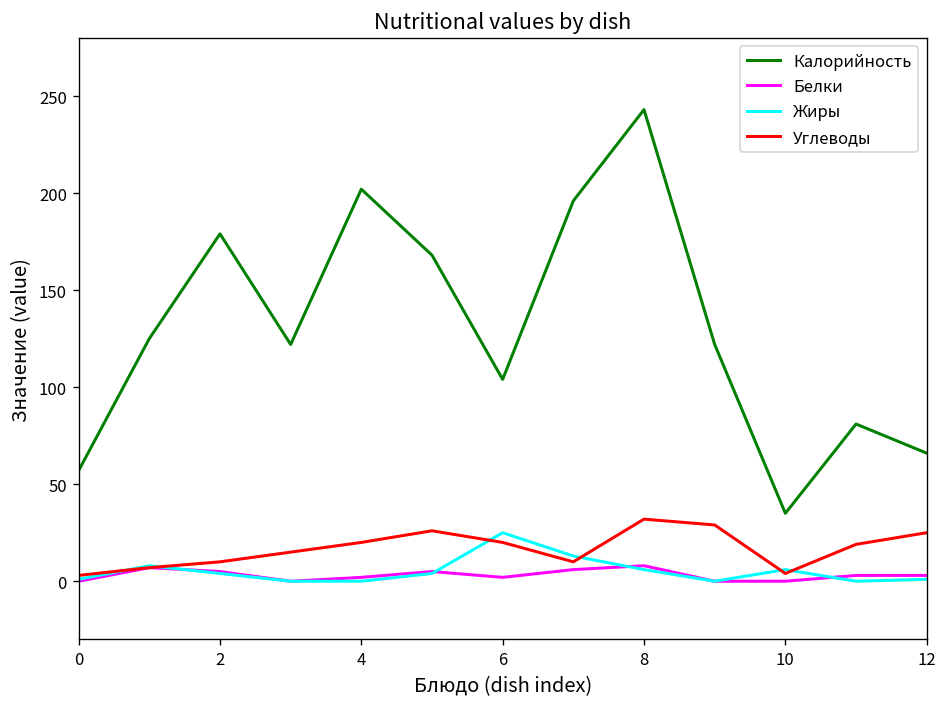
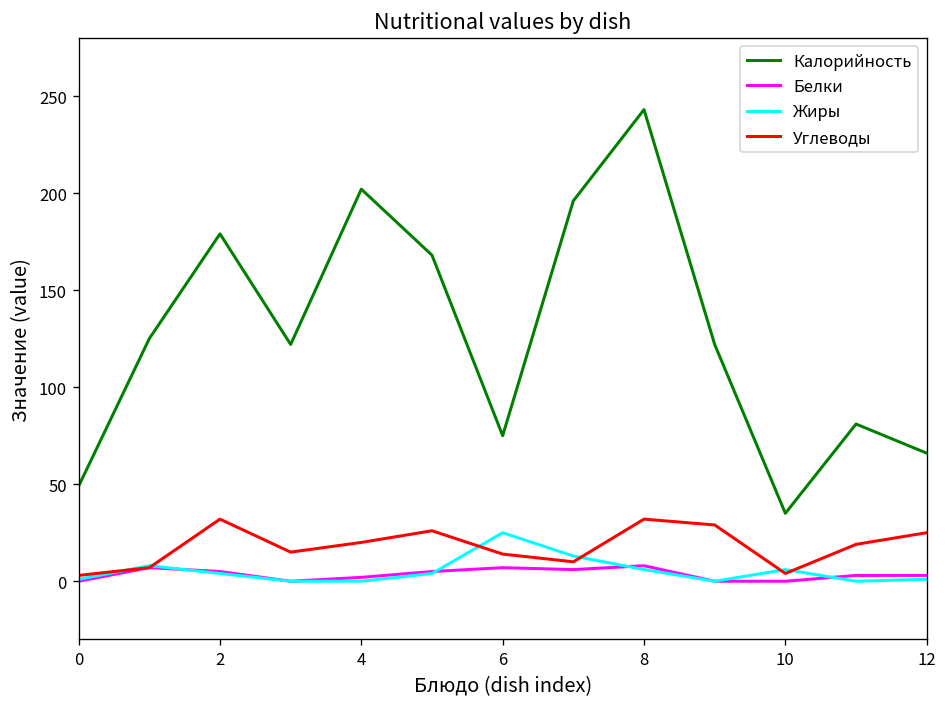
Калорийность, 0: 57 -> 49
Углеводы, 2: 10 -> 32
Калорийность, 6: 104 -> 75
Белки, 6: 2 -> 7
Углеводы, 6: 20 -> 14
